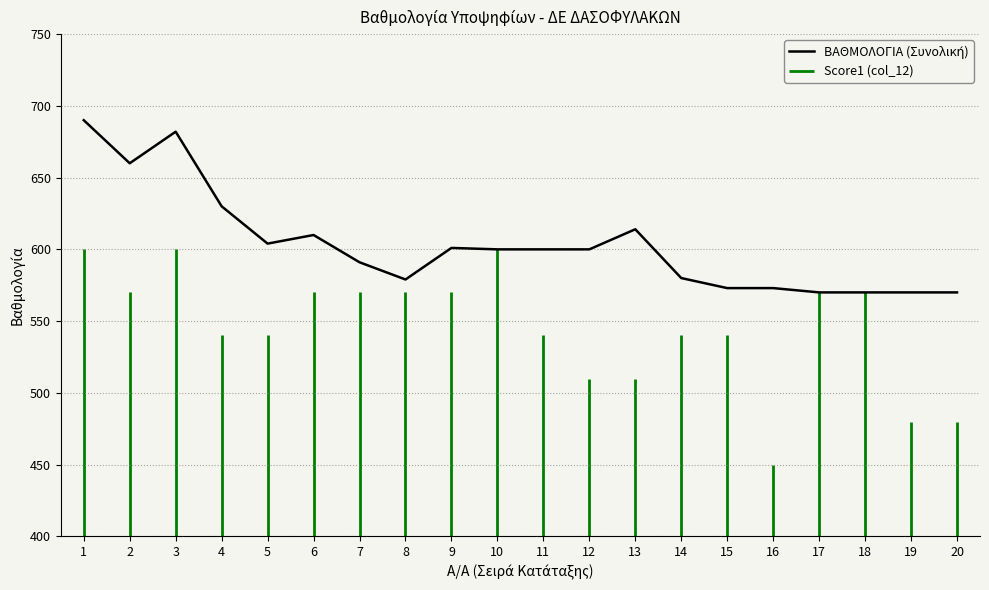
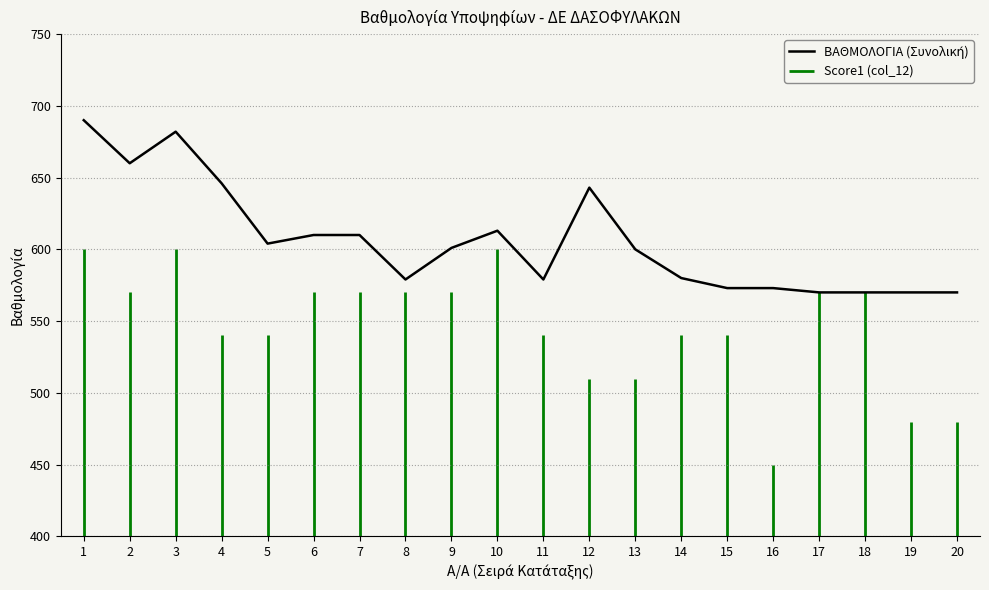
4: 630 -> 646
7: 591 -> 610
10: 600 -> 613
11: 600 -> 579
12: 600 -> 643
13: 614 -> 600
